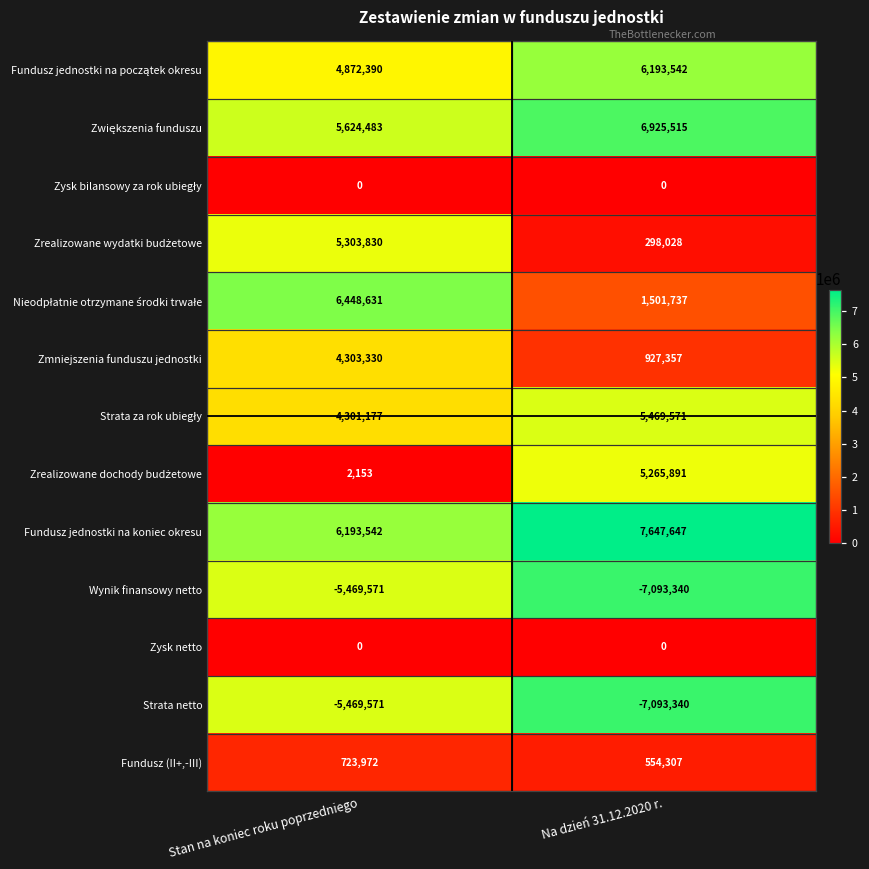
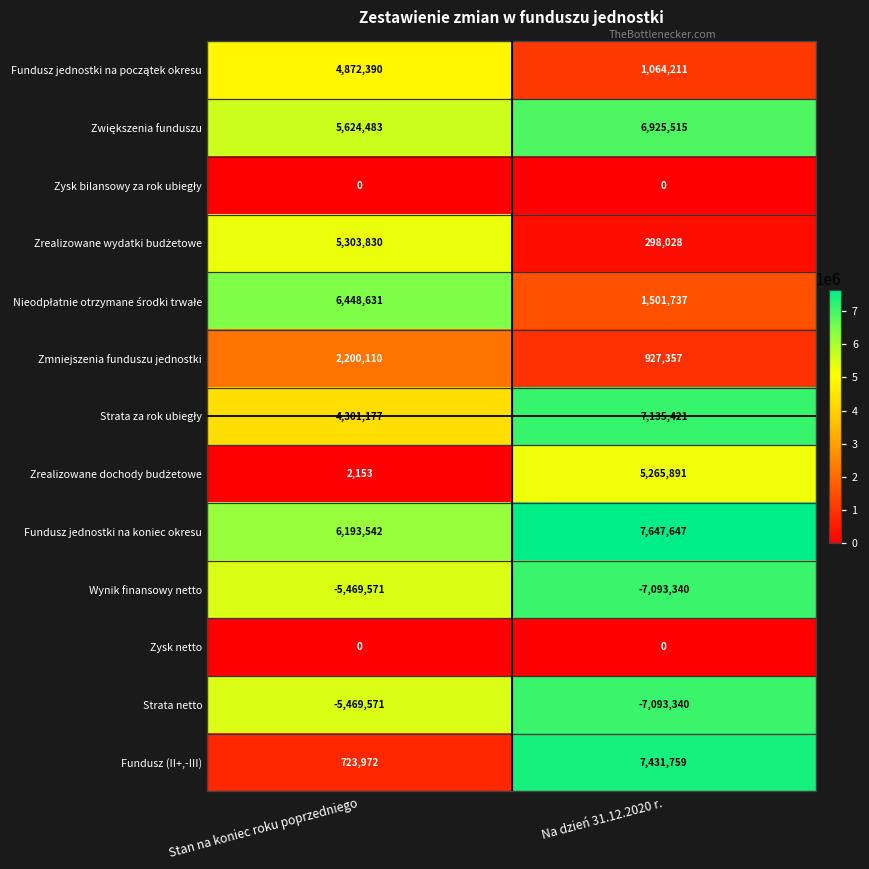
Fundusz jednostki na początek okresu, Na dzień 31.12.2020 r.: 6,193,542 -> 1,064,211
Zmniejszenia funduszu jednostki, Stan na koniec roku poprzedniego: 4,303,330 -> 2,200,110
Strata za rok ubiegły, Na dzień 31.12.2020 r.: 5,469,571 -> 7,135,421
Fundusz (II+,-III), Na dzień 31.12.2020 r.: 554,307 -> 7,431,759
